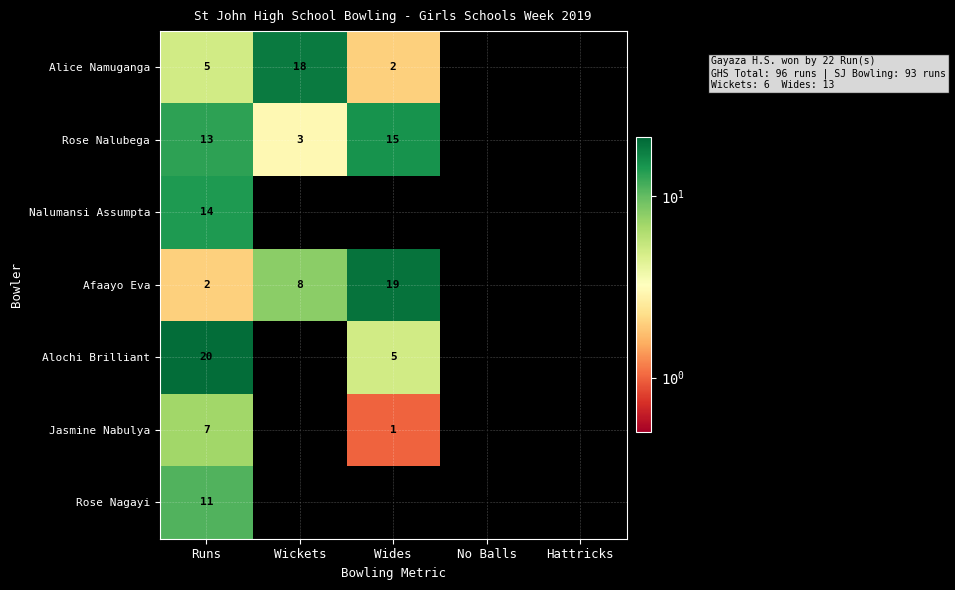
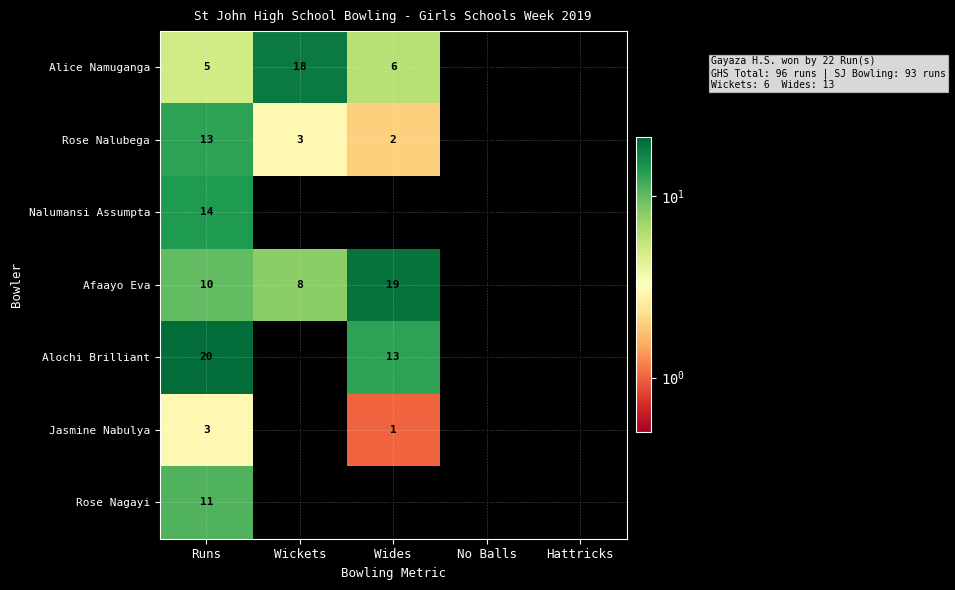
Alice Namuganga, Wides: 2 -> 6
Rose Nalubega, Wides: 15 -> 2
Afaayo Eva, Runs: 2 -> 10
Alochi Brilliant, Wides: 5 -> 13
Jasmine Nabulya, Runs: 7 -> 3
